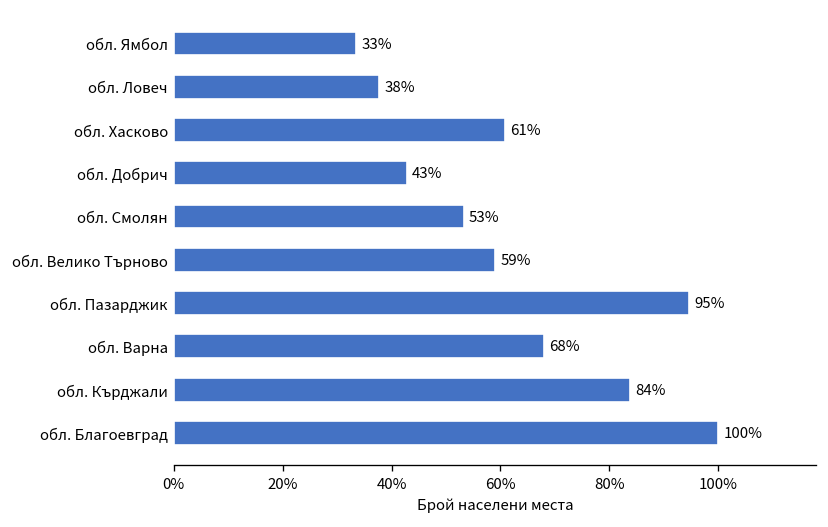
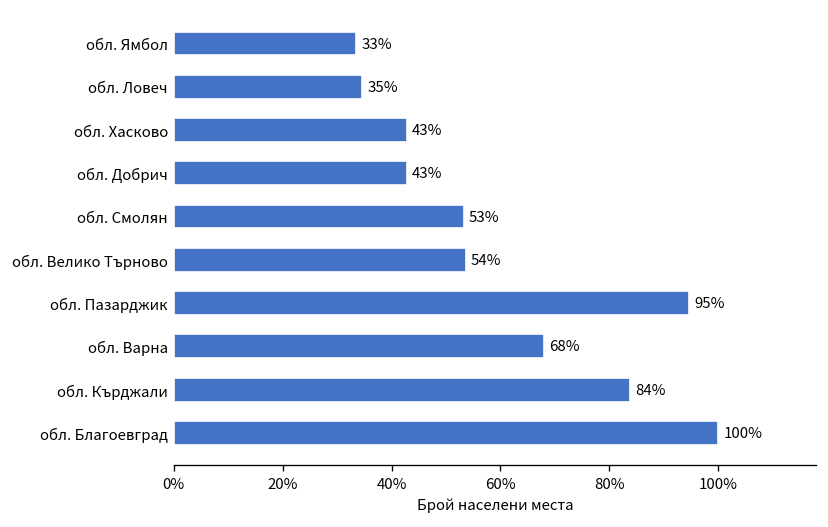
обл. Ловеч: 38% -> 35%
обл. Хасково: 61% -> 43%
обл. Велико Търново: 59% -> 54%
